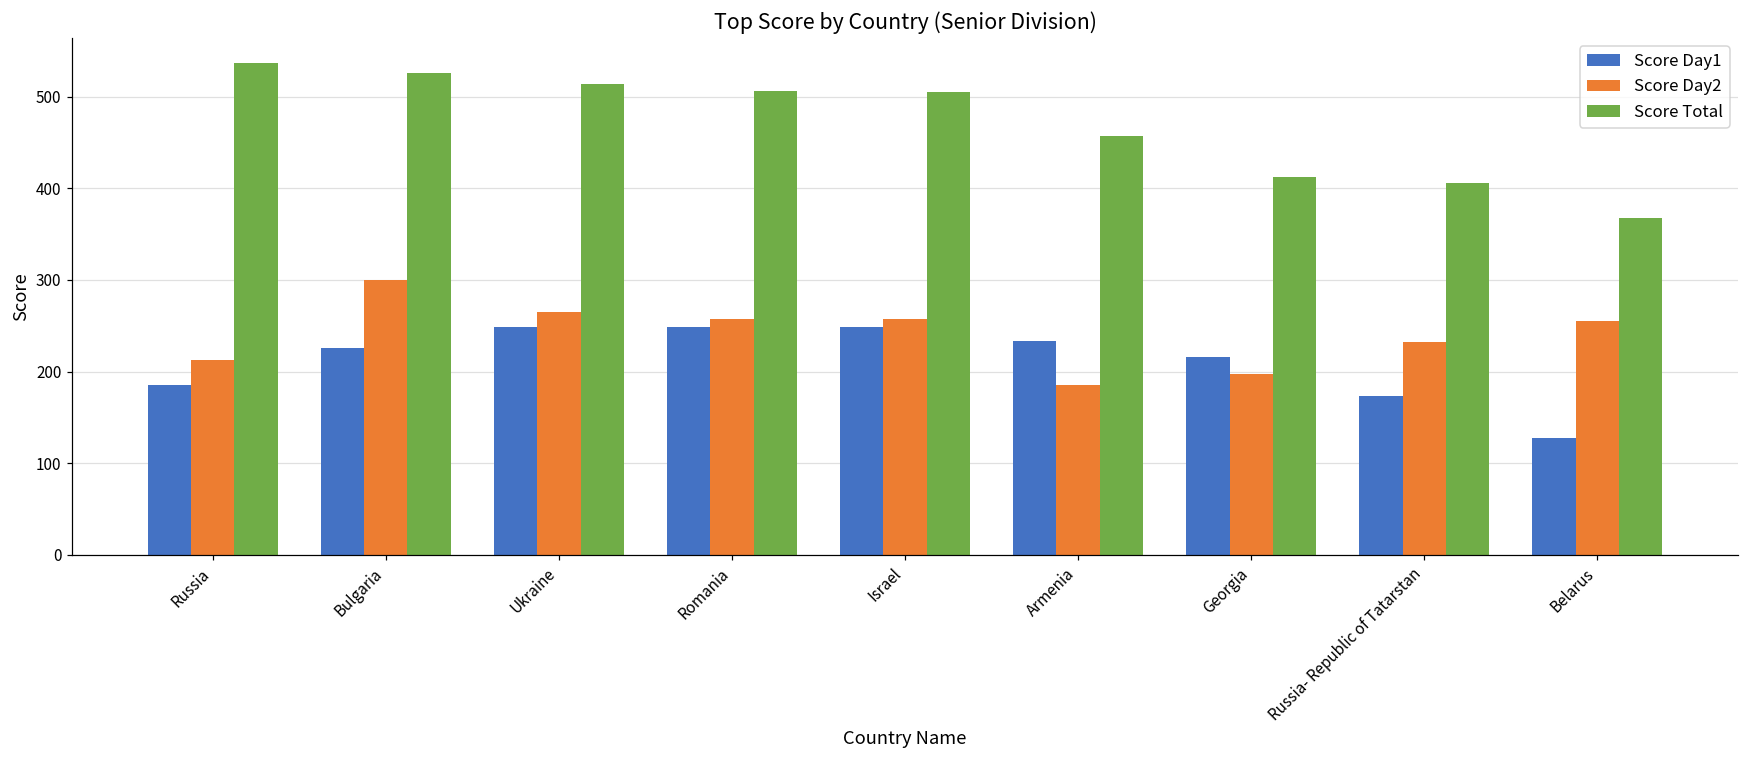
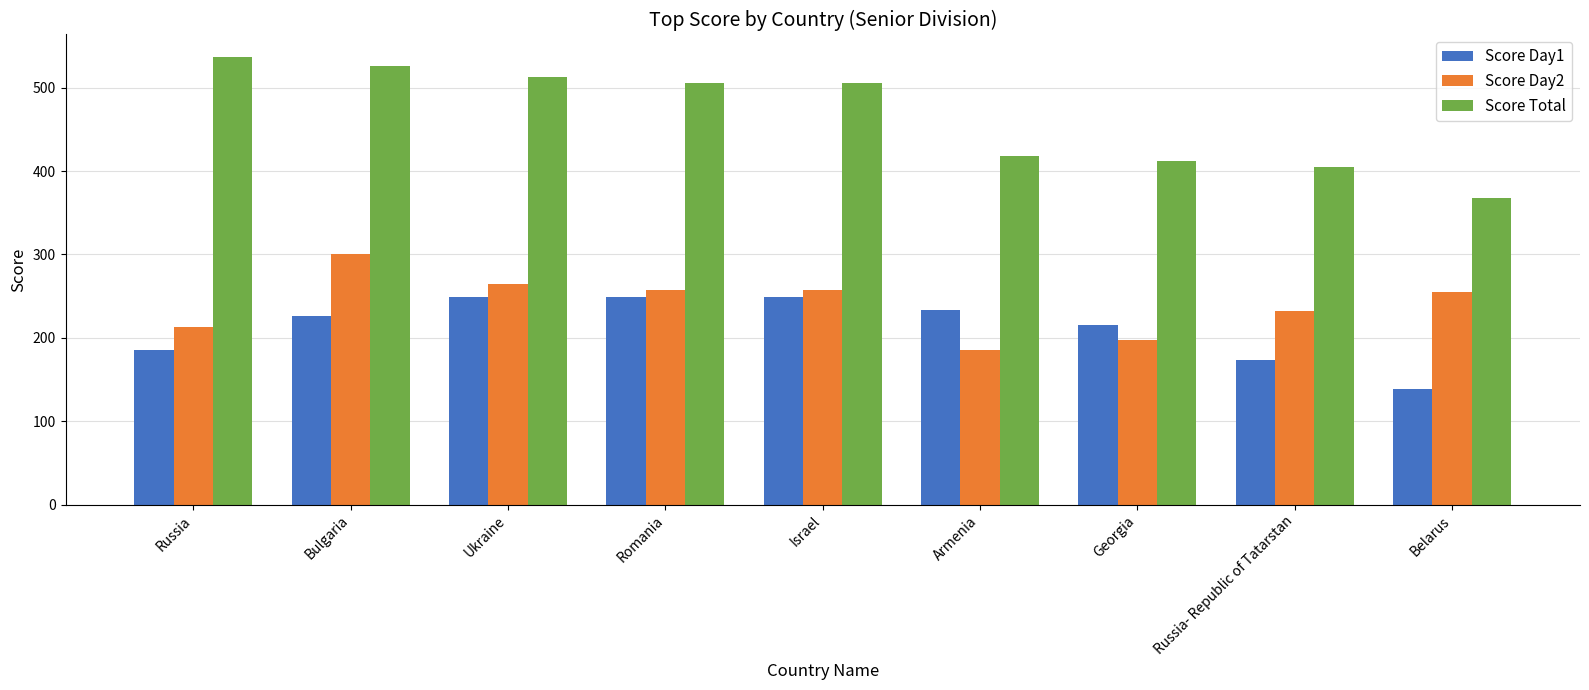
Score Total, Armenia: 460 -> 420
Score Day1, Belarus: 130 -> 140
